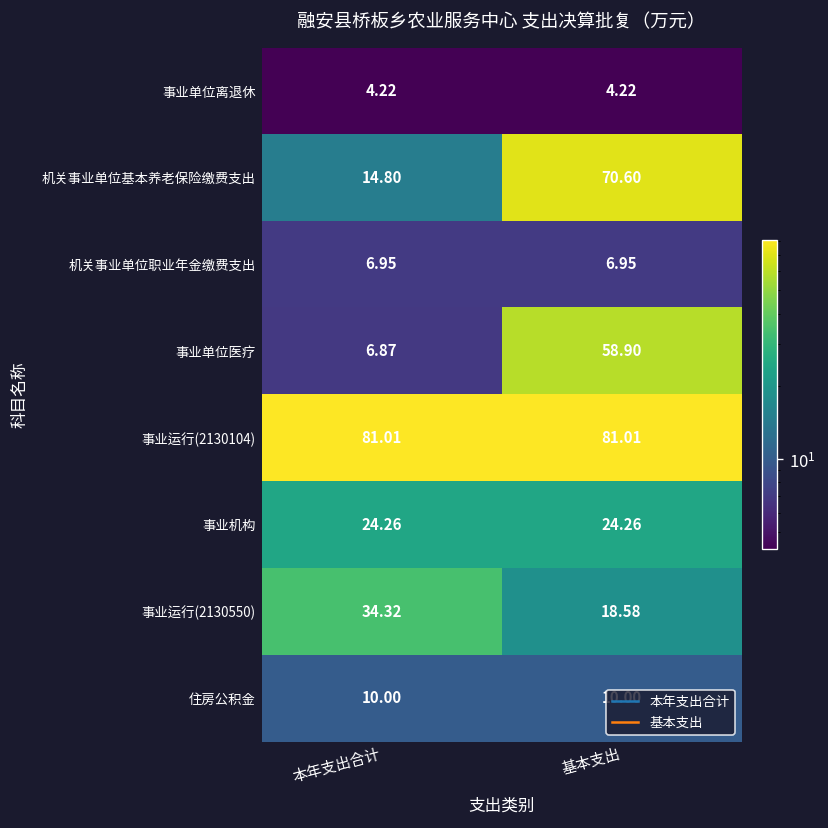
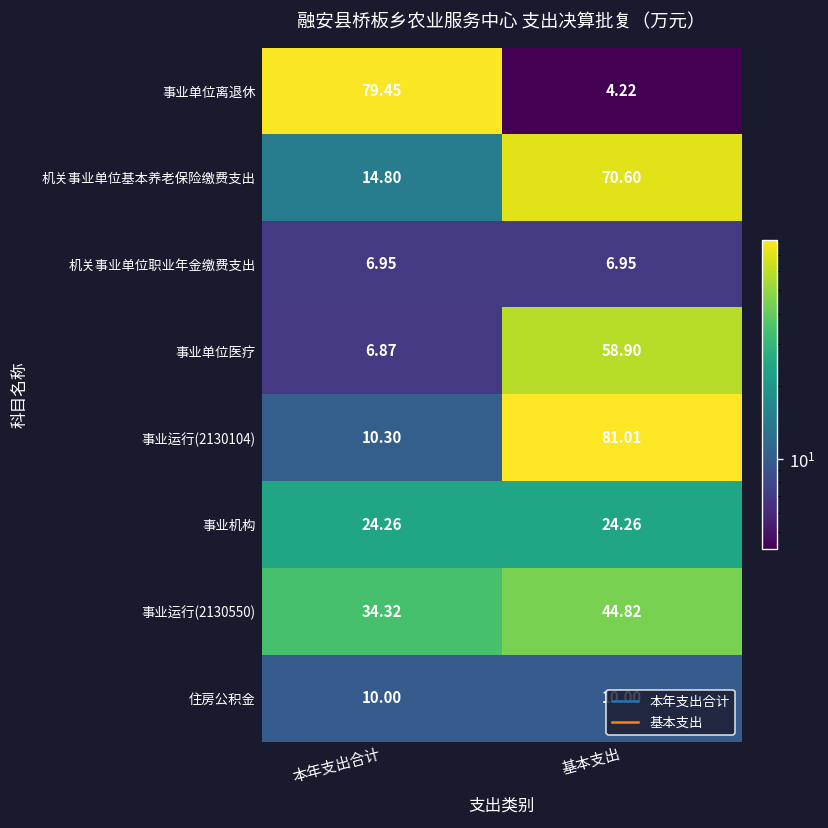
事业单位离退休, 本年支出合计: 4.22 -> 79.45
事业运行(2130104), 本年支出合计: 81.01 -> 10.30
事业运行(2130550), 基本支出: 18.58 -> 44.82
